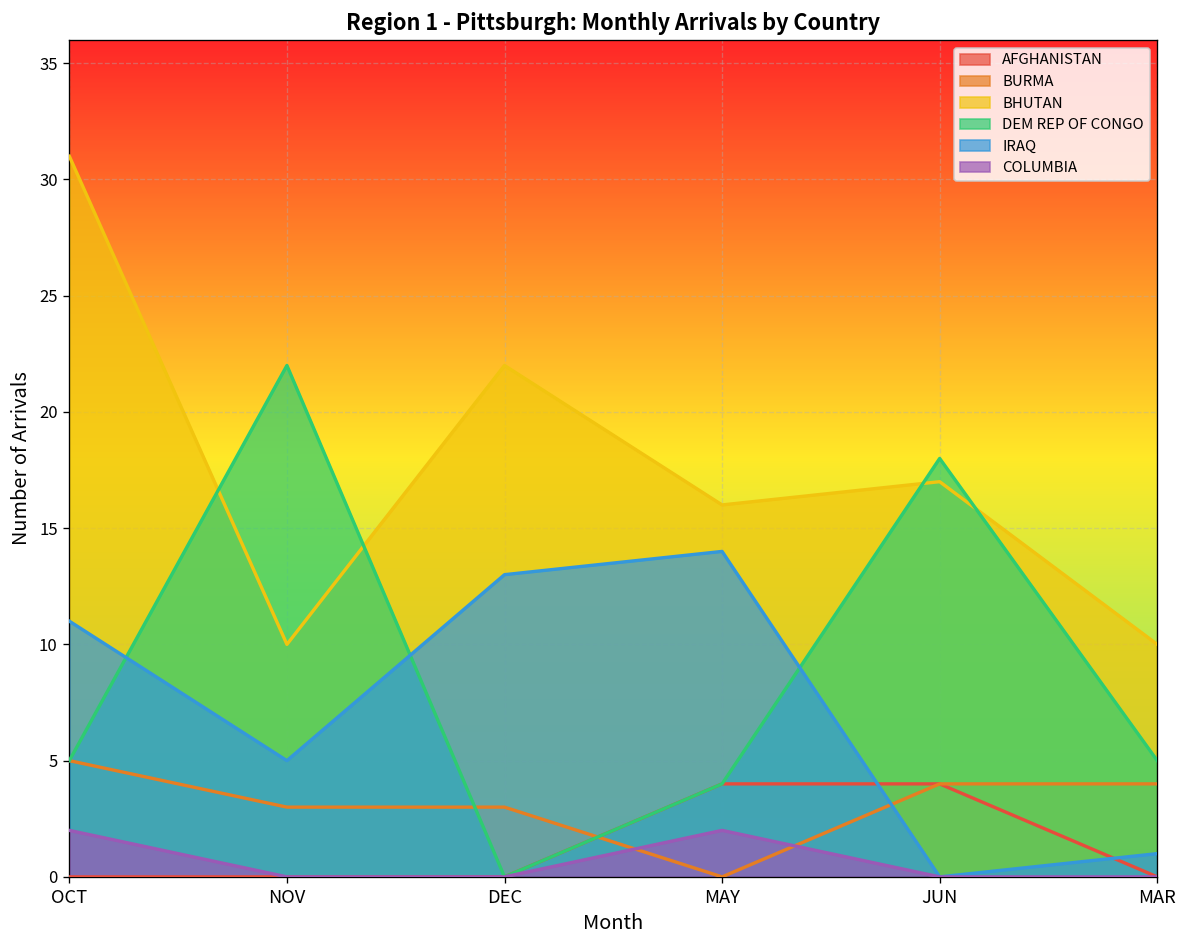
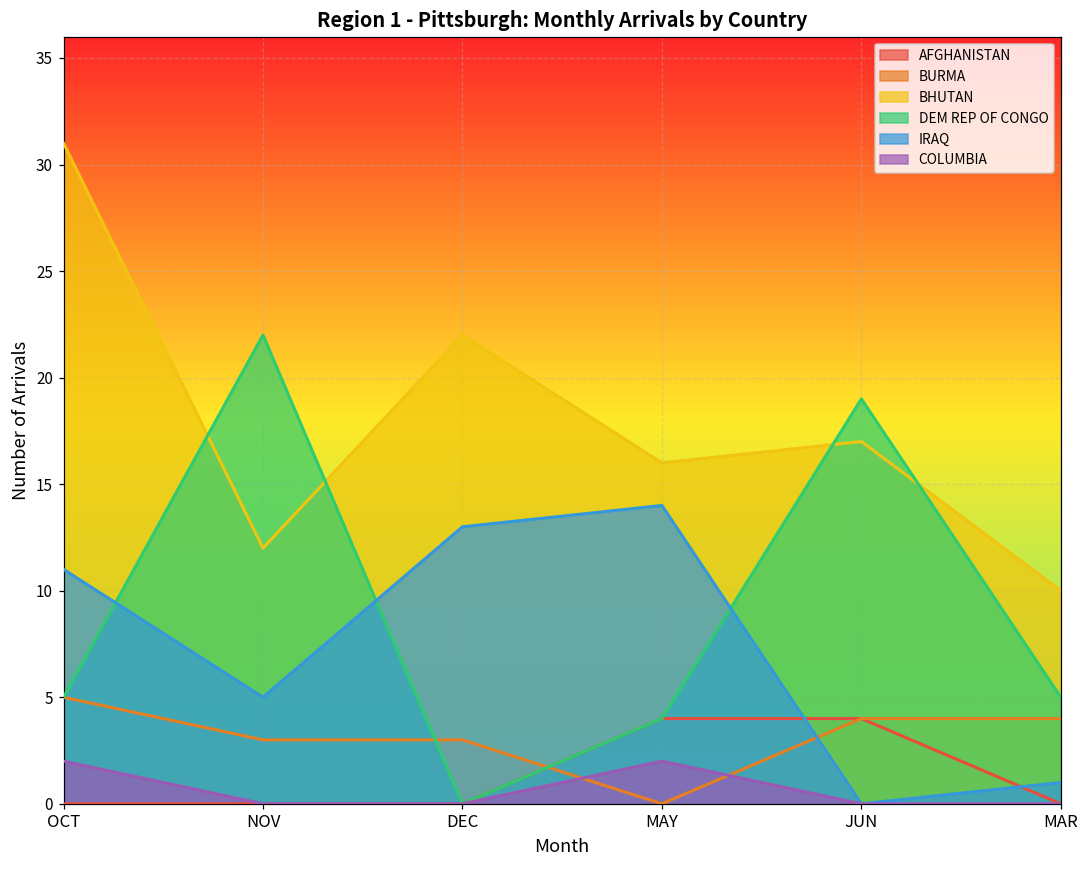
BHUTAN, NOV: 10 -> 12
DEM REP OF CONGO, JUN: 18 -> 19
